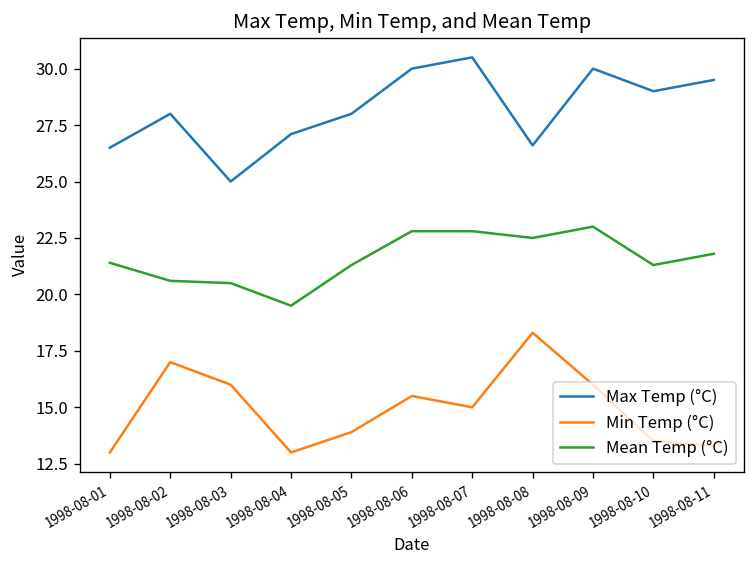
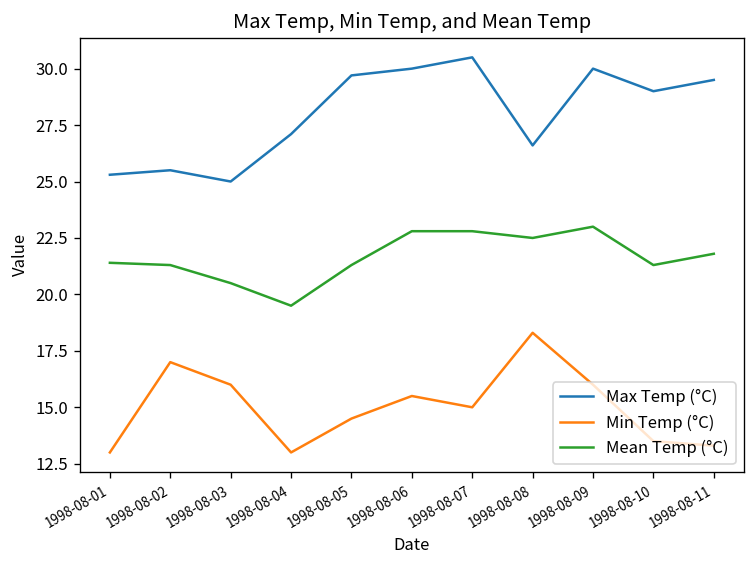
Max Temp (°C), 1998-08-01: 26.5 -> 25.3
Max Temp (°C), 1998-08-02: 28.0 -> 25.5
Mean Temp (°C), 1998-08-02: 20.6 -> 21.3
Max Temp (°C), 1998-08-05: 28.0 -> 29.7
Min Temp (°C), 1998-08-05: 13.9 -> 14.5
